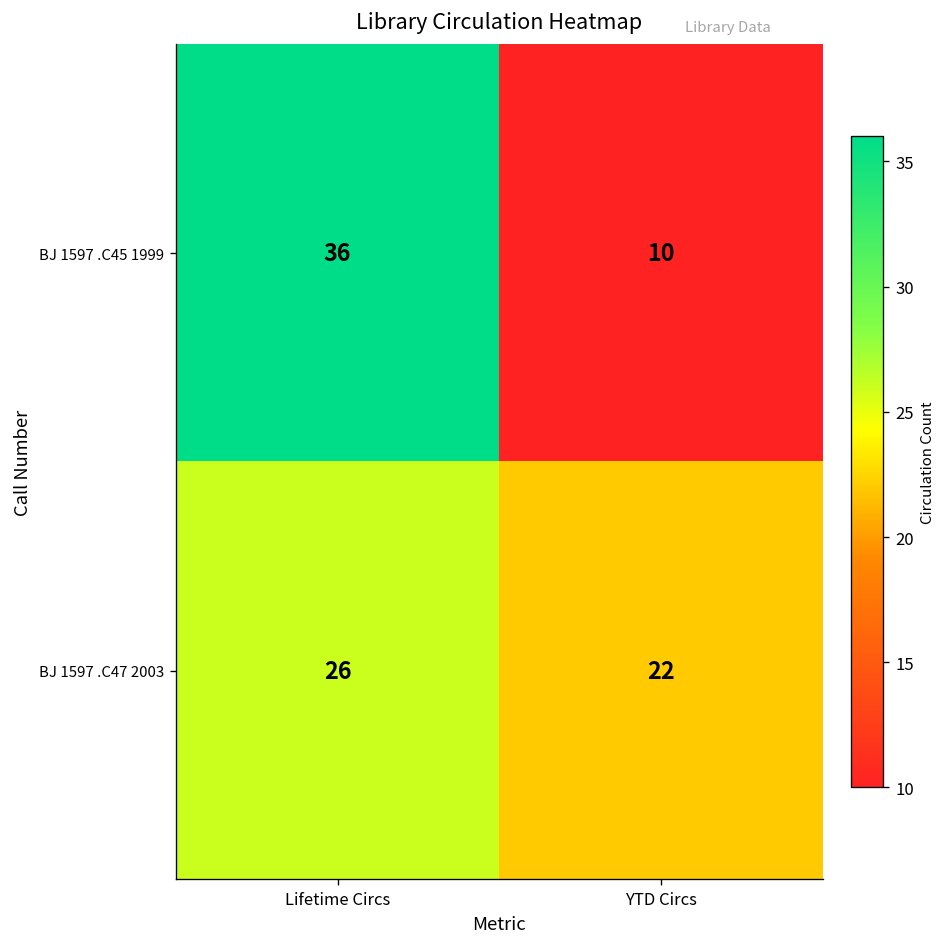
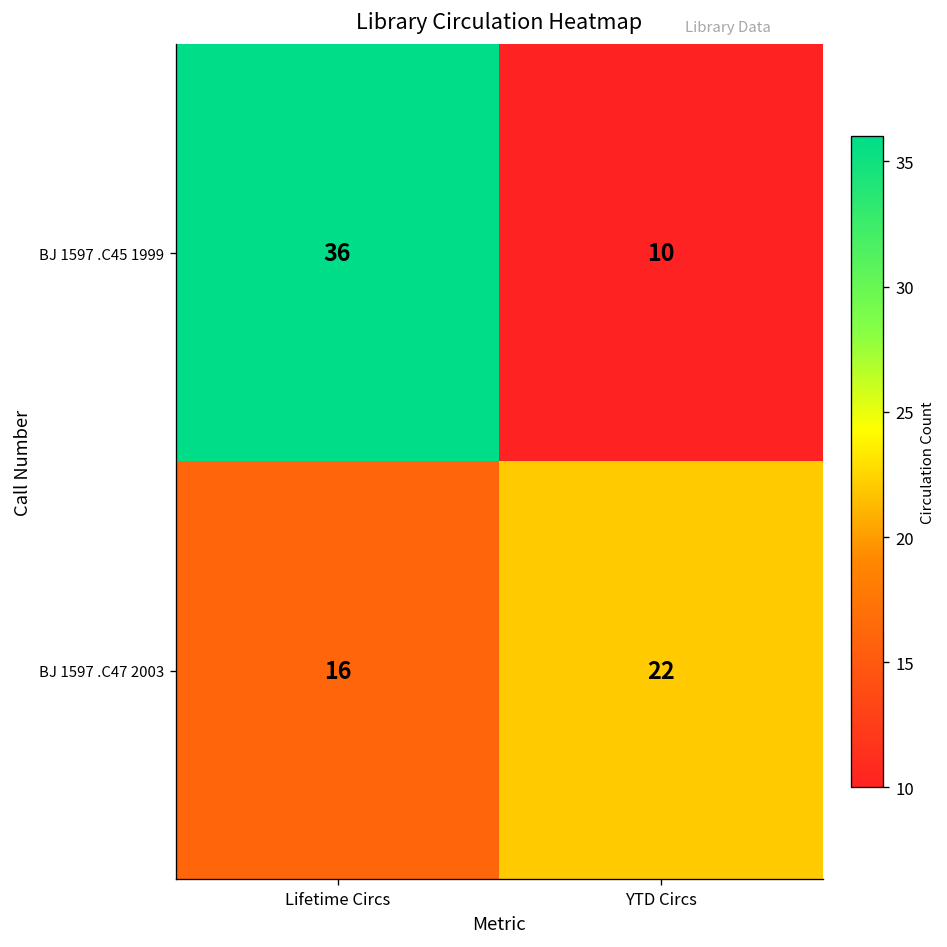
BJ 1597 .C47 2003, Lifetime Circs: 26 -> 16
